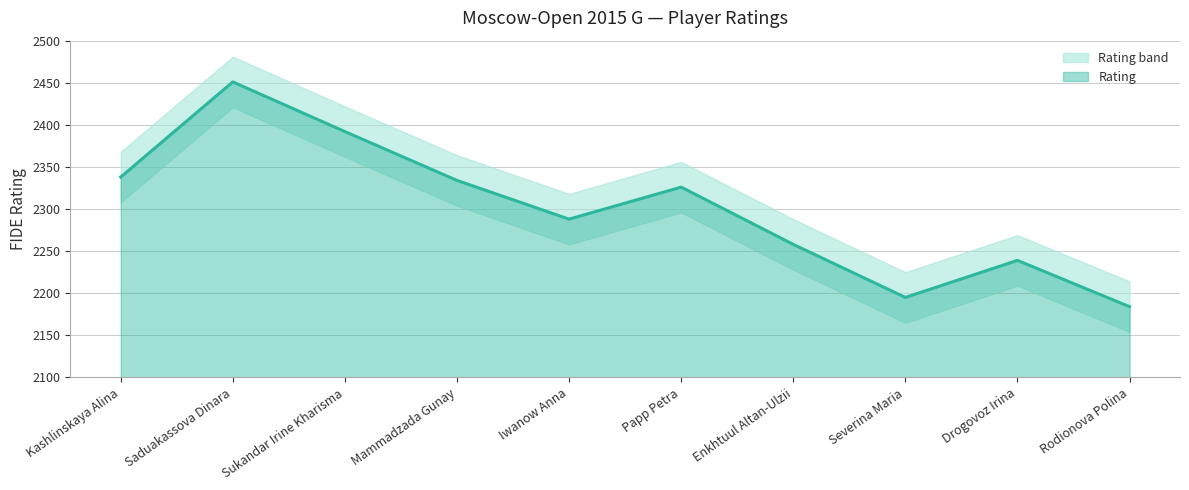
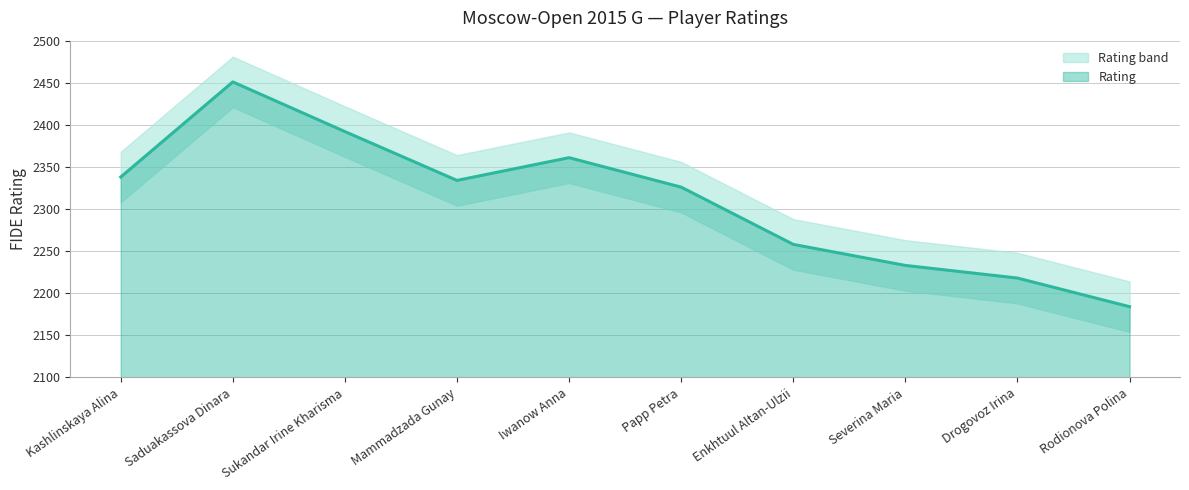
Rating, Iwanow Anna: 2290 -> 2360
Rating, Severina Maria: 2200 -> 2230
Rating, Drogovoz Irina: 2240 -> 2220
